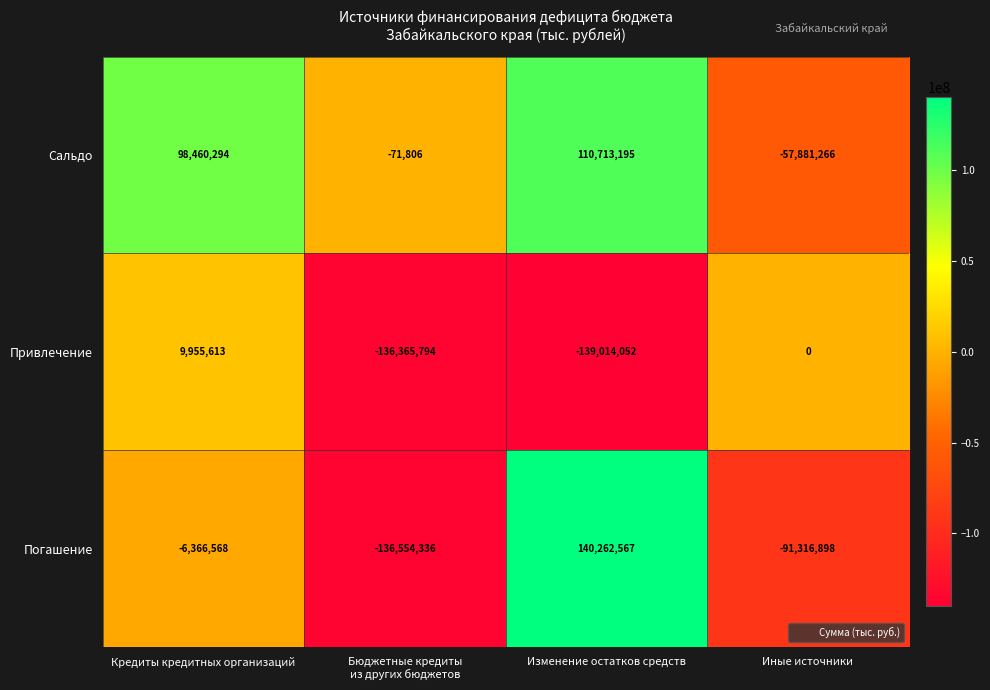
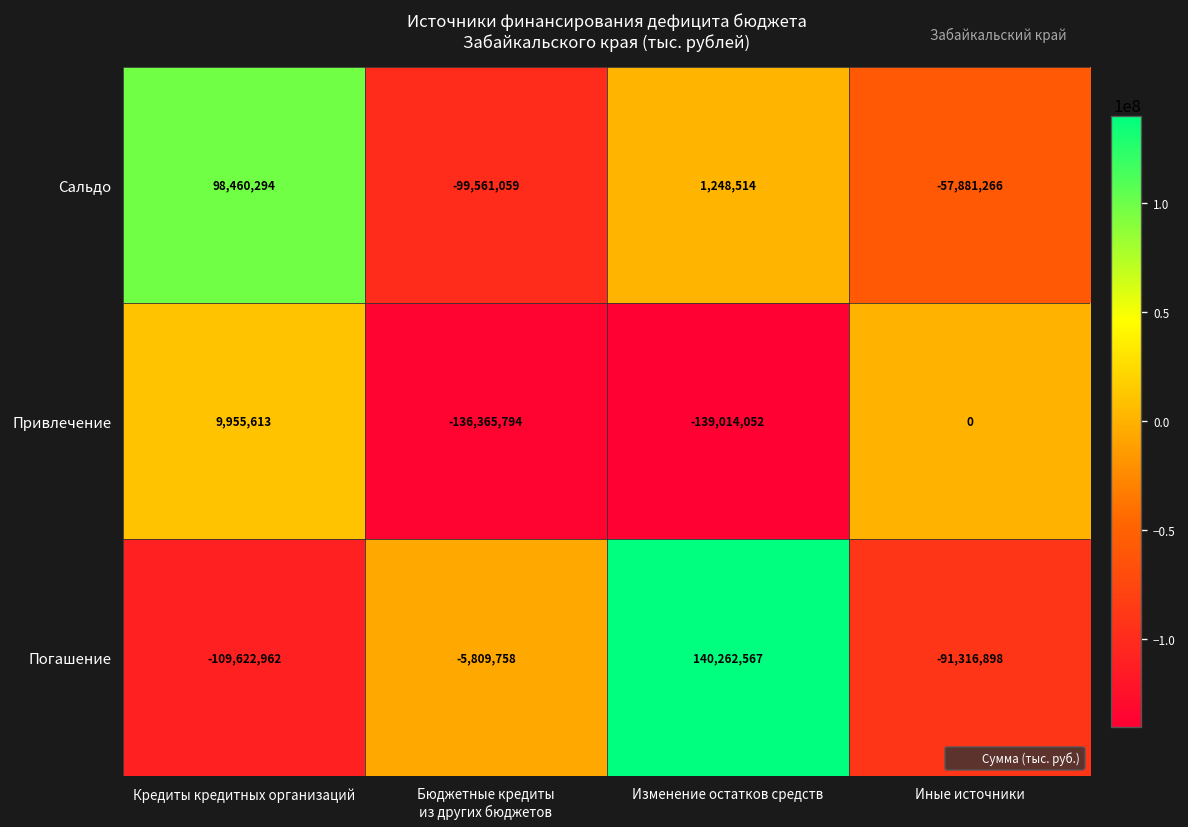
Сальдо, Бюджетные кредиты из других бюджетов: -71,806 -> -99,561,059
Сальдо, Изменение остатков средств: 110,713,195 -> 1,248,514
Погашение, Кредиты кредитных организаций: -6,366,568 -> -109,622,962
Погашение, Бюджетные кредиты из других бюджетов: -136,554,336 -> -5,809,758
